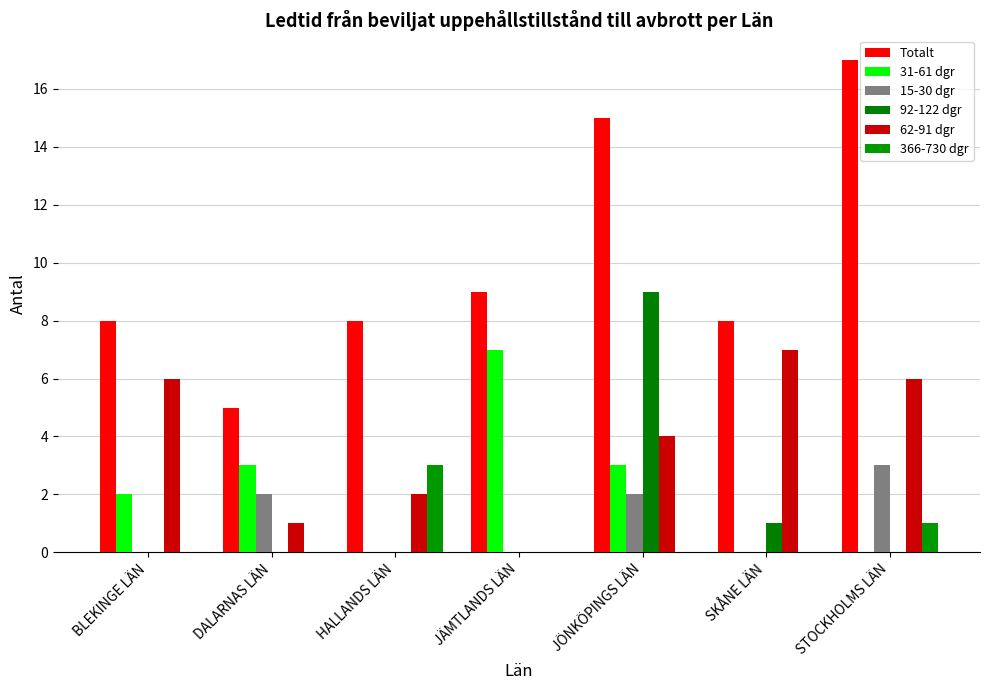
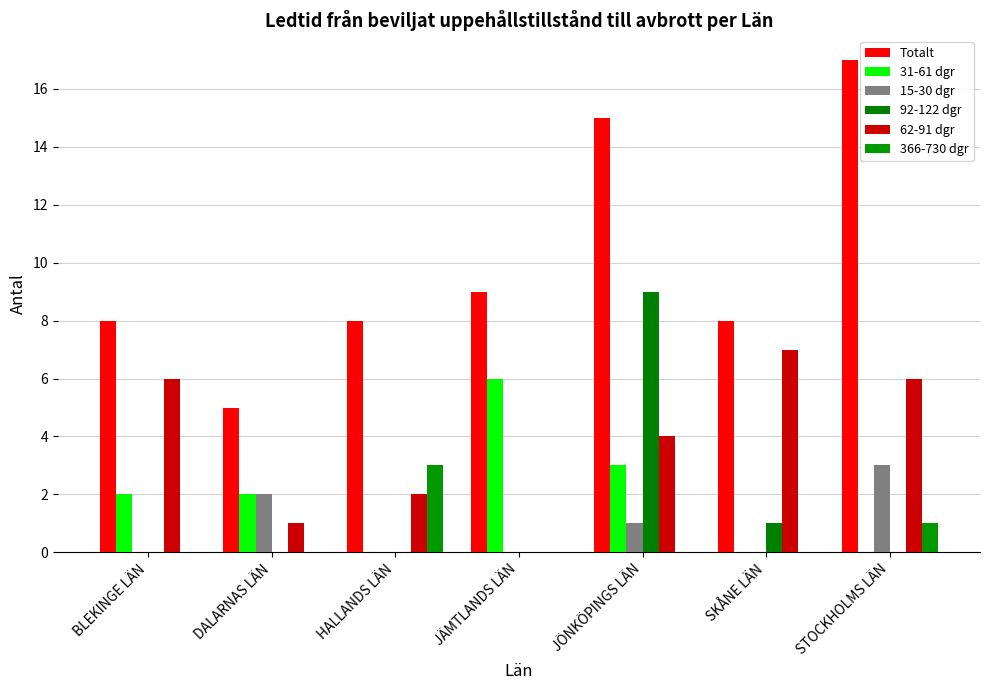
31-61 dgr, DALARNAS LÄN: 3 -> 2
31-61 dgr, JÄMTLANDS LÄN: 7 -> 6
15-30 dgr, JÖNKÖPINGS LÄN: 2 -> 1
